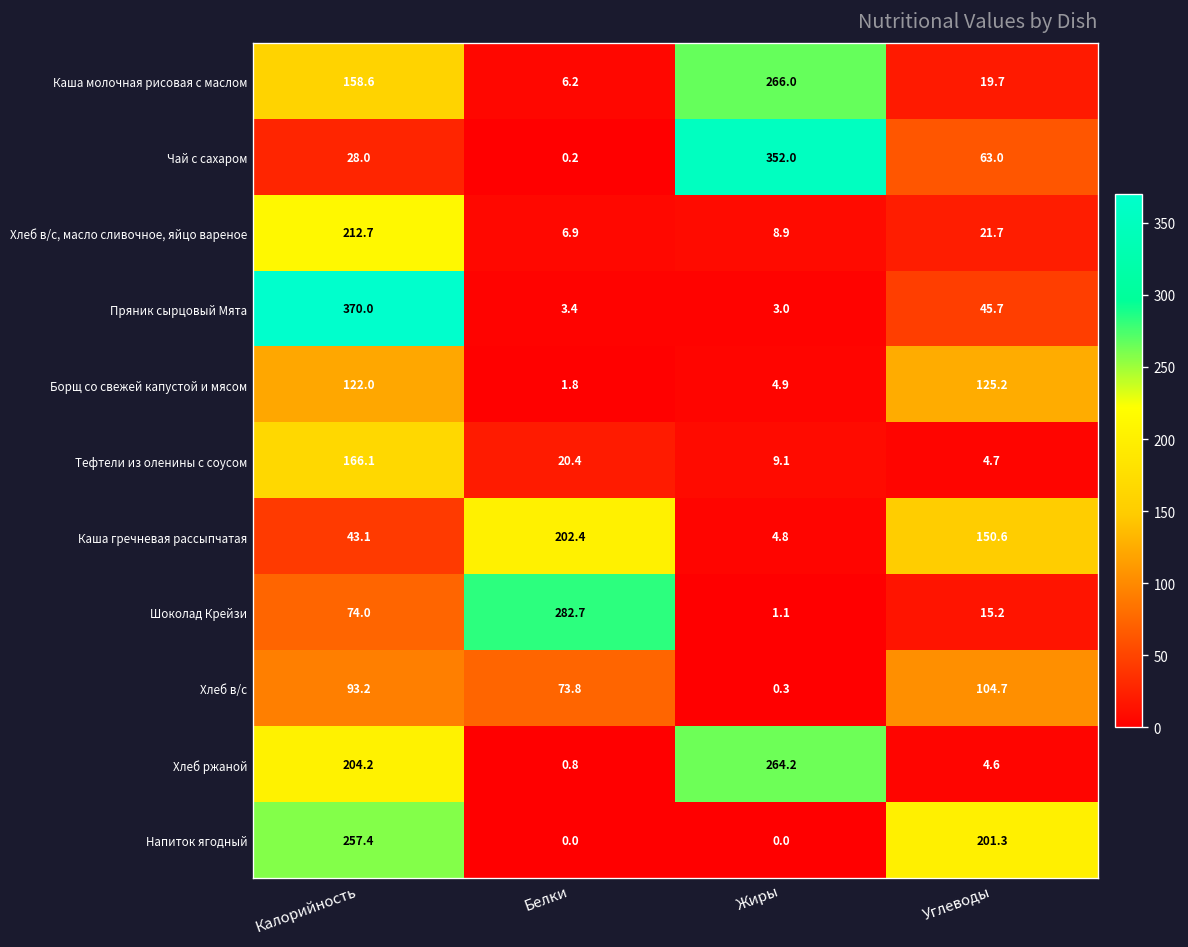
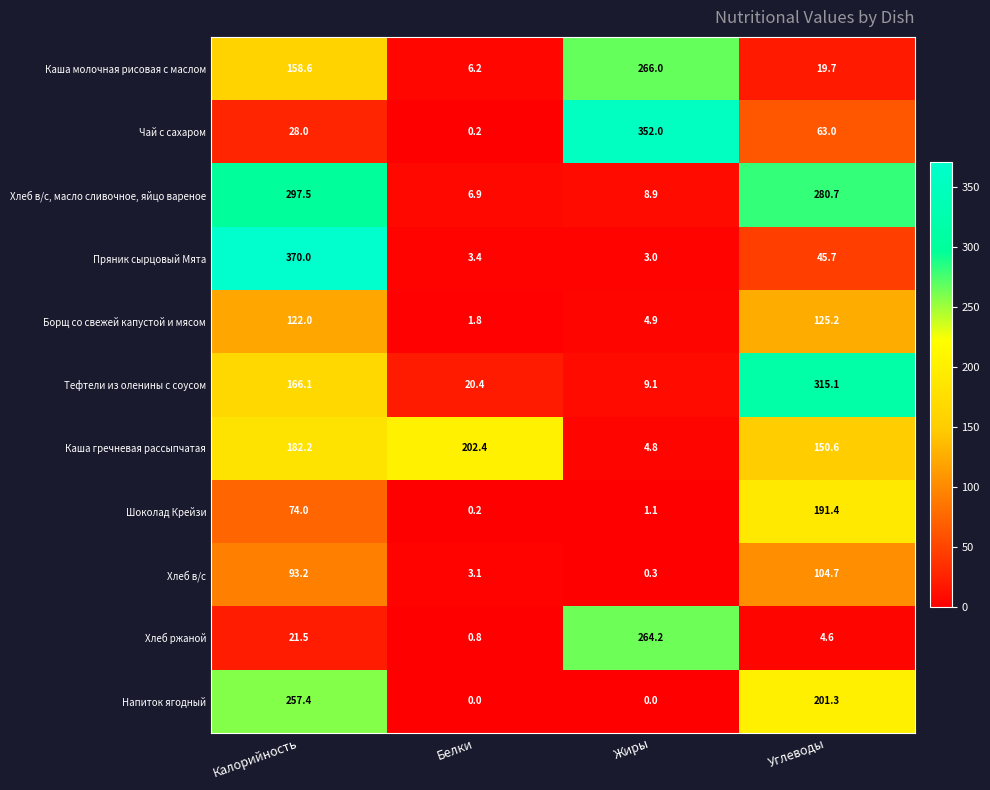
Хлеб в/с, масло сливочное, яйцо вареное, Калорийность: 212.7 -> 297.5
Хлеб в/с, масло сливочное, яйцо вареное, Углеводы: 21.7 -> 280.7
Тефтели из оленины с соусом, Углеводы: 4.7 -> 315.1
Каша гречневая рассыпчатая, Калорийность: 43.1 -> 182.2
Шоколад Крейзи, Белки: 282.7 -> 0.2
Шоколад Крейзи, Углеводы: 15.2 -> 191.4
Хлеб в/с, Белки: 73.8 -> 3.1
Хлеб ржаной, Калорийность: 204.2 -> 21.5
